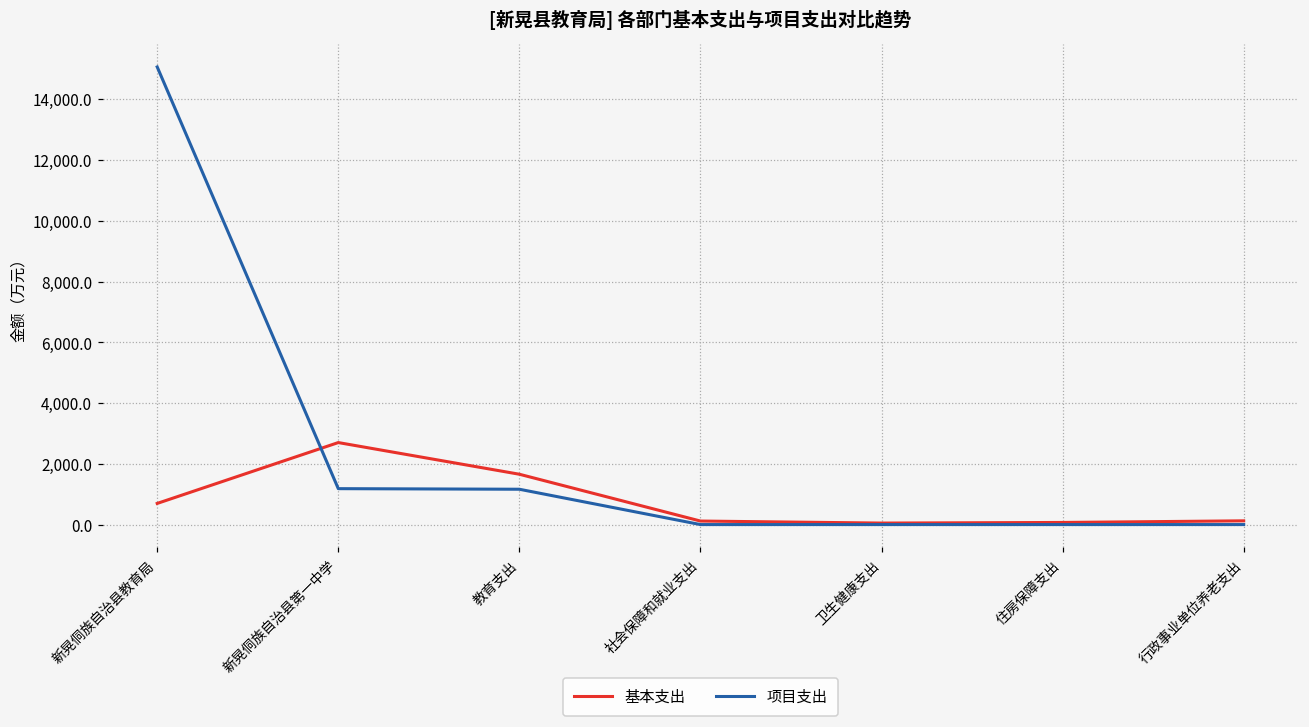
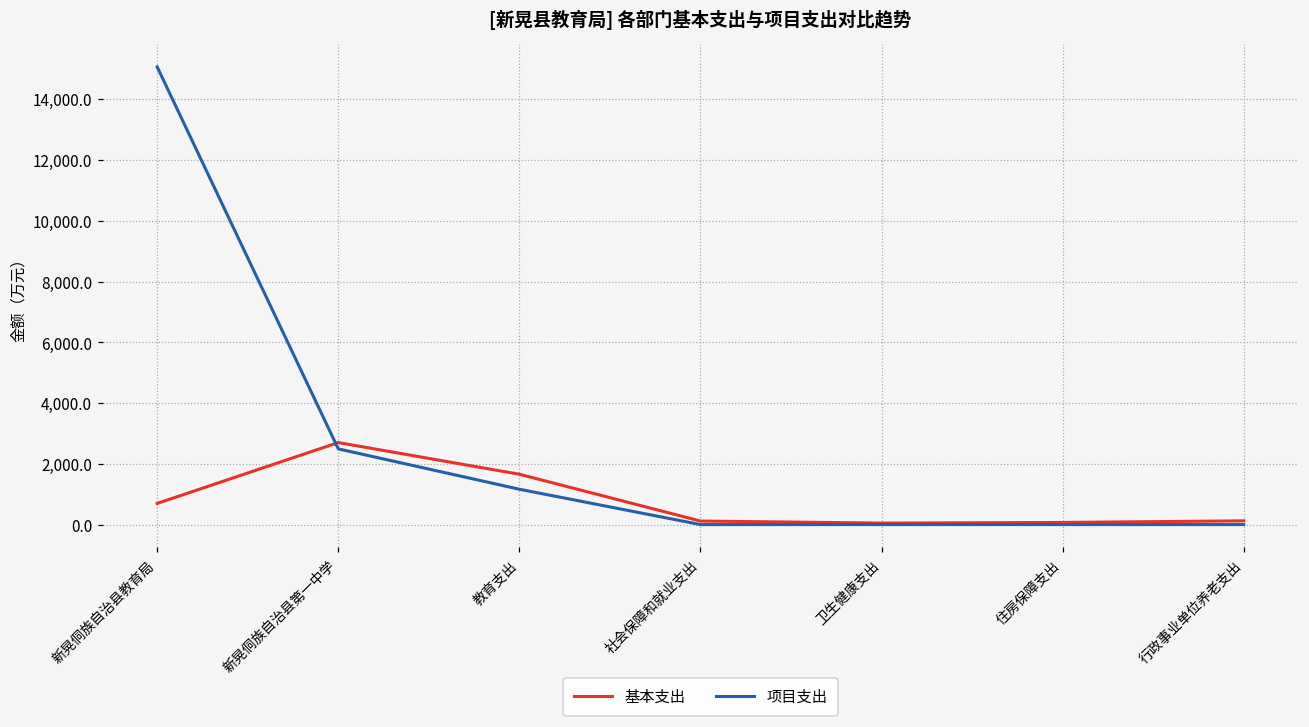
项目支出, 新晃侗族自治县第一中学: 1,200 -> 2,500
